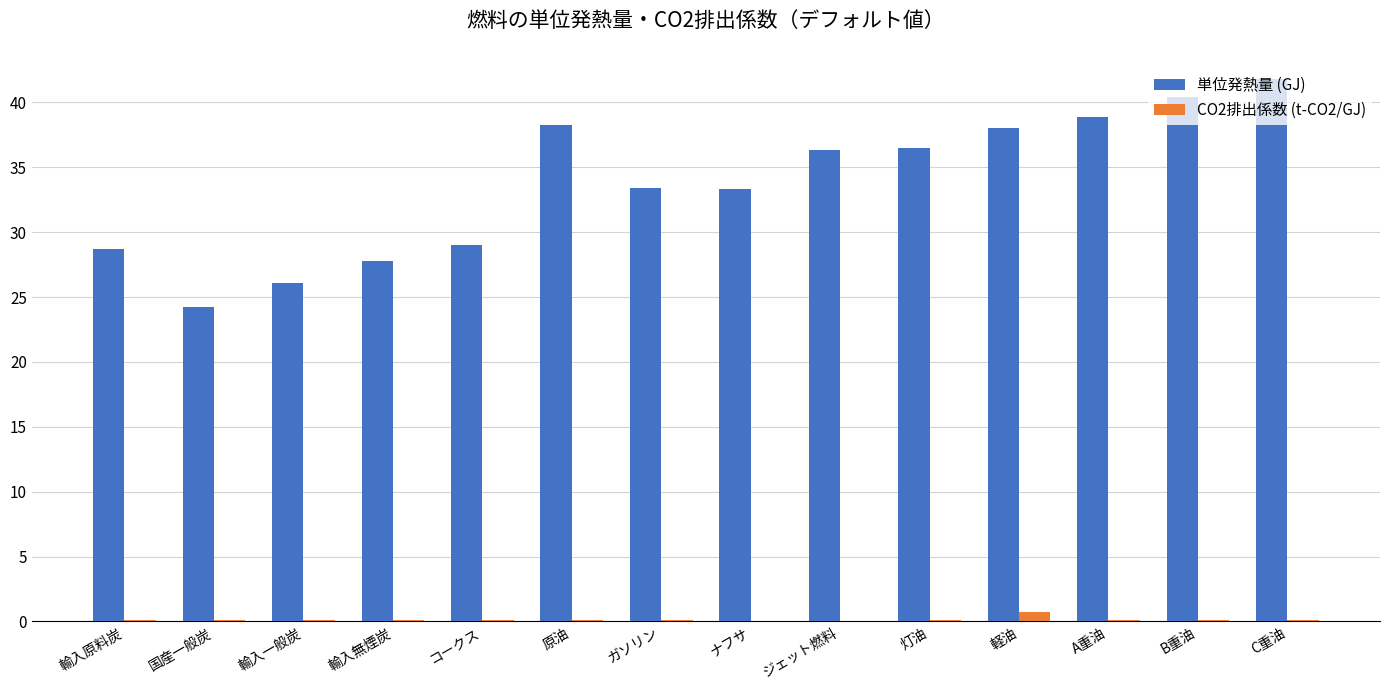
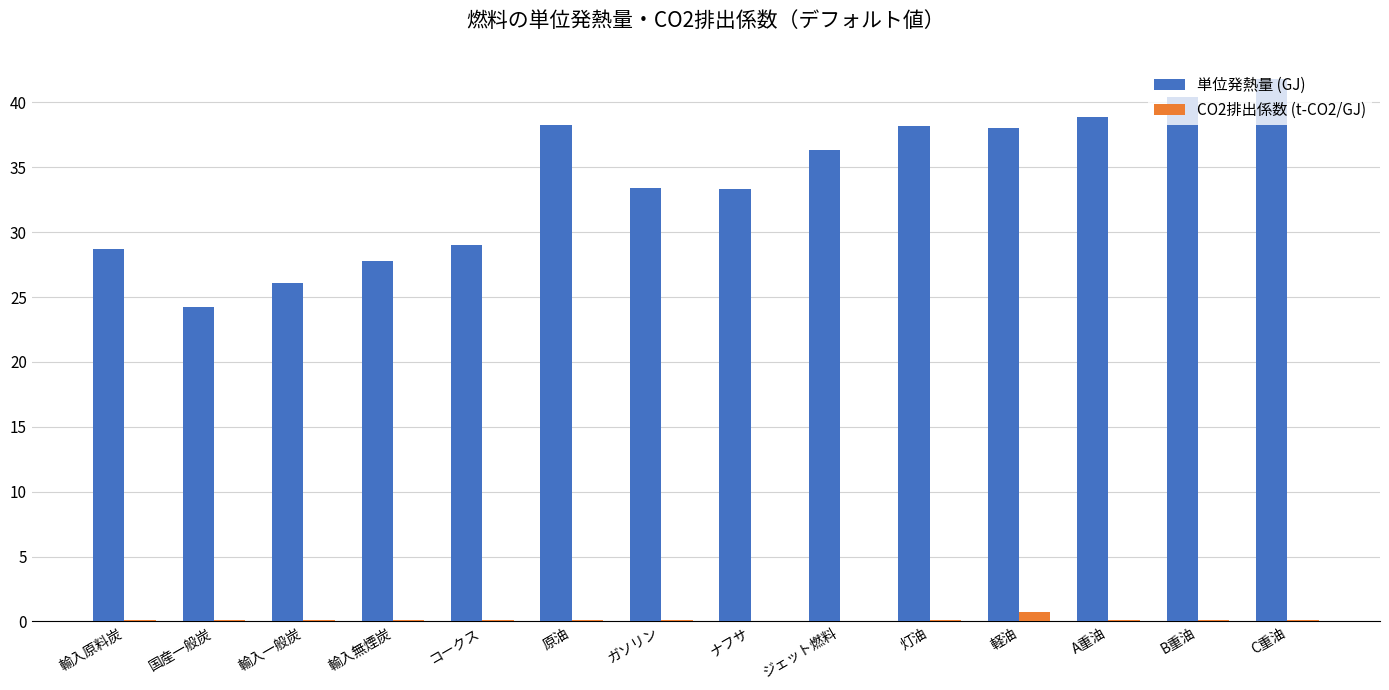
単位発熱量 (GJ), 灯油: 36.5 -> 38.2
